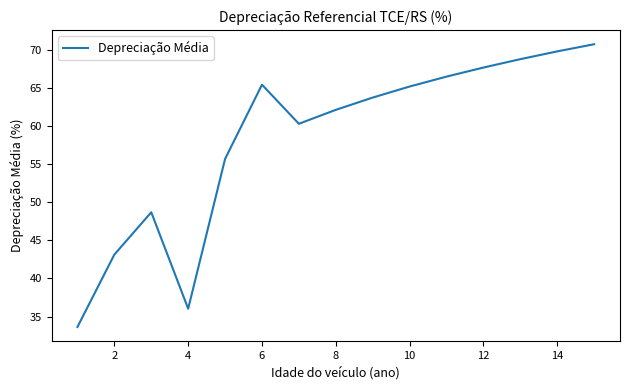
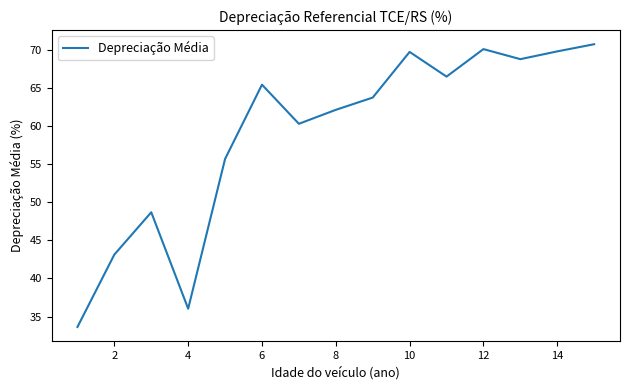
10: 65 -> 70
12: 68 -> 70
